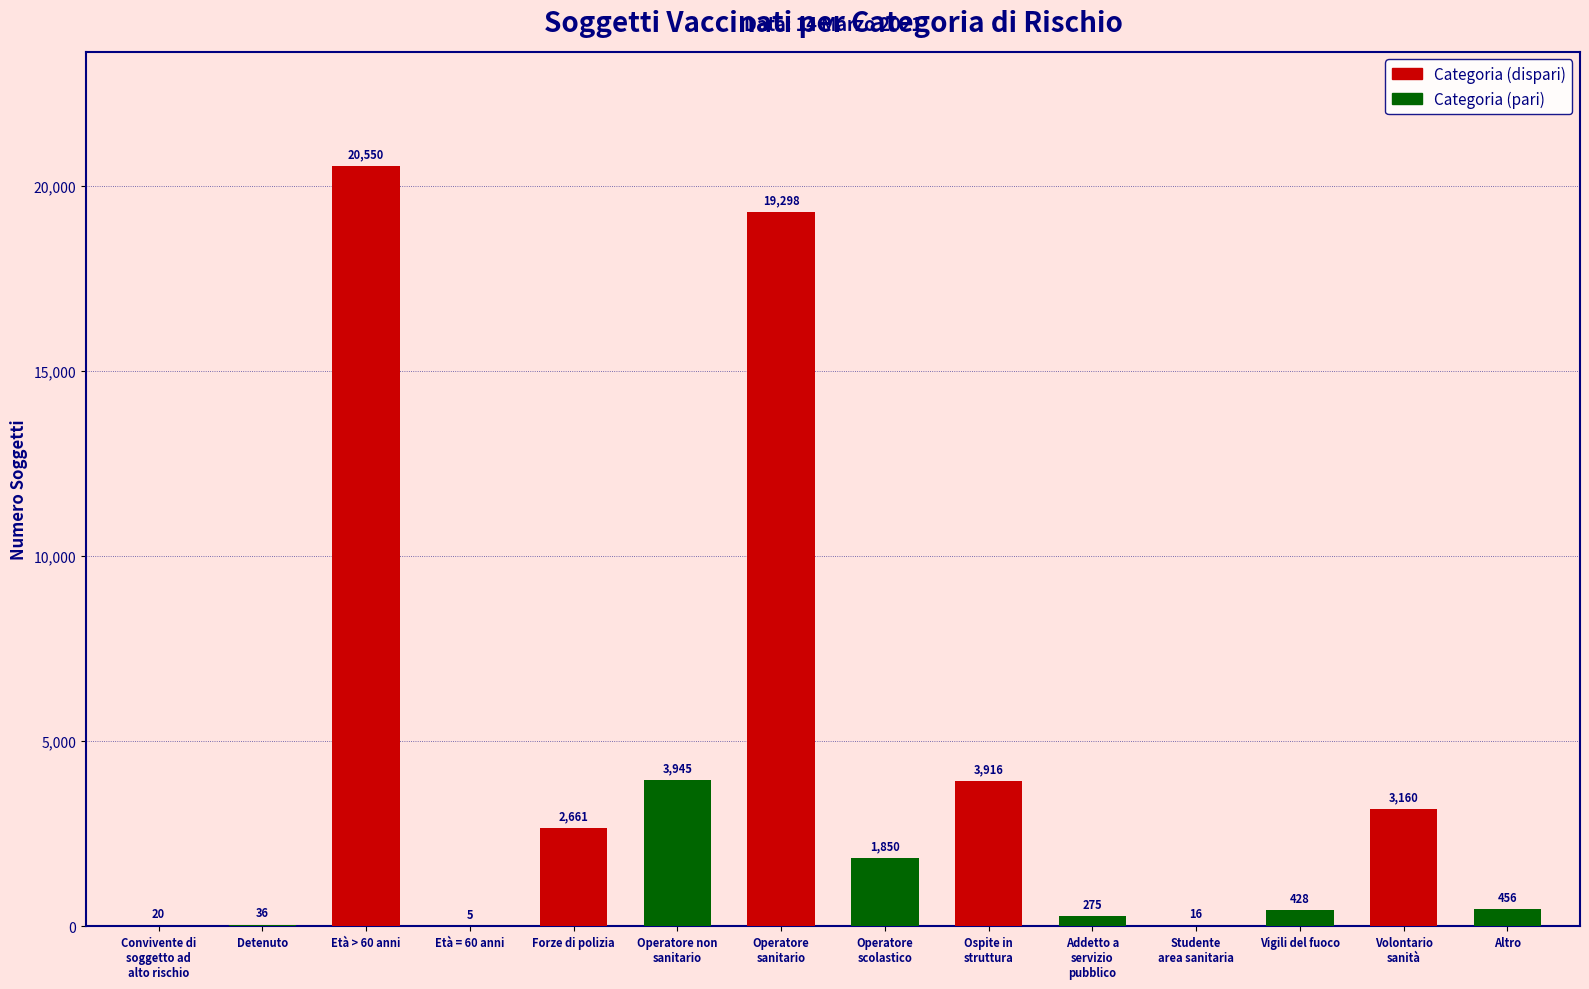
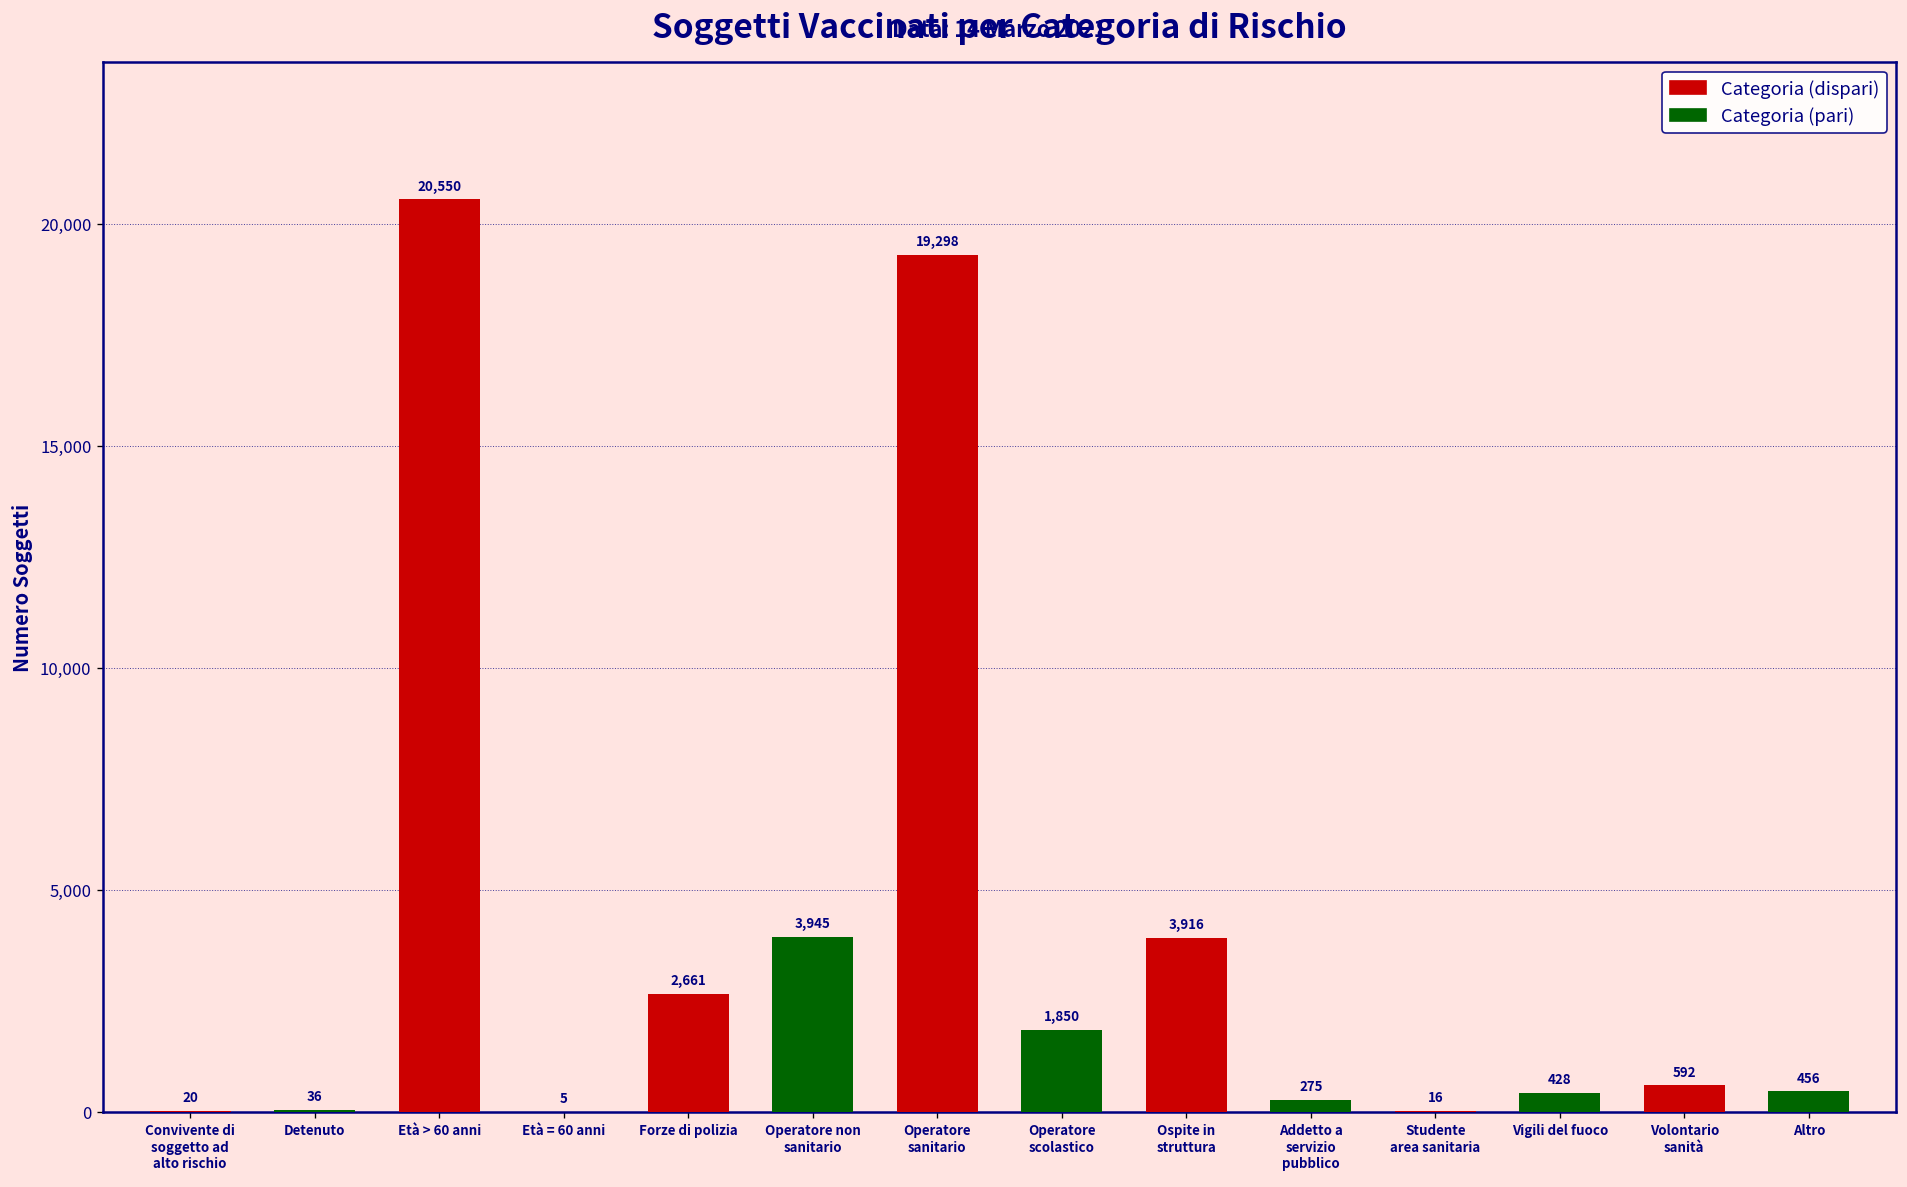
Volontario sanità: 3,160 -> 592
